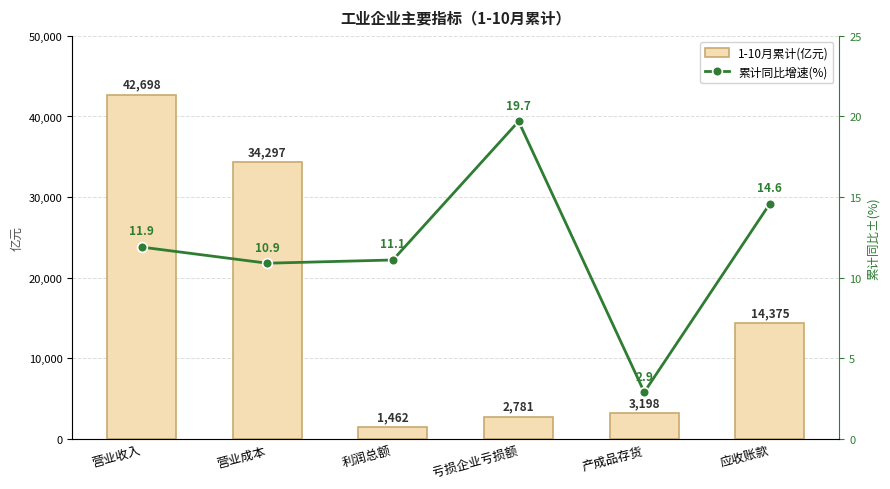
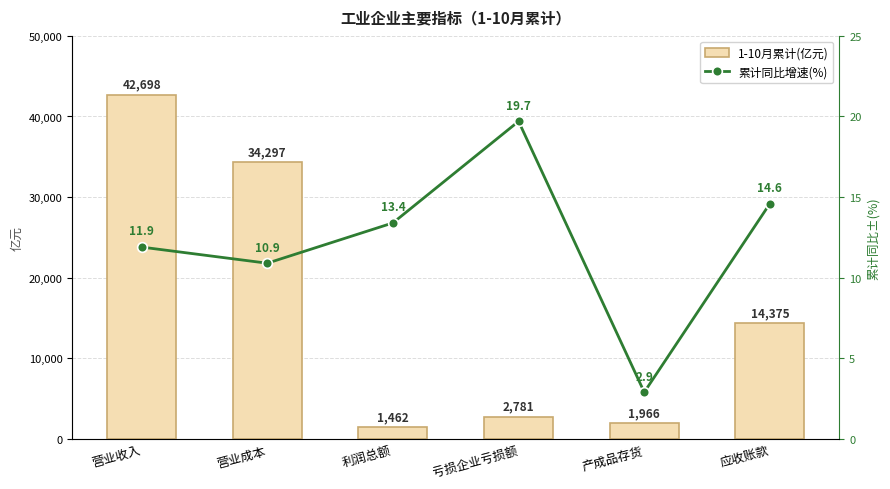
1-10月累计(亿元), 产成品存货: 3,198 -> 1,966
累计同比增速(%), 利润总额: 11.1 -> 13.4
